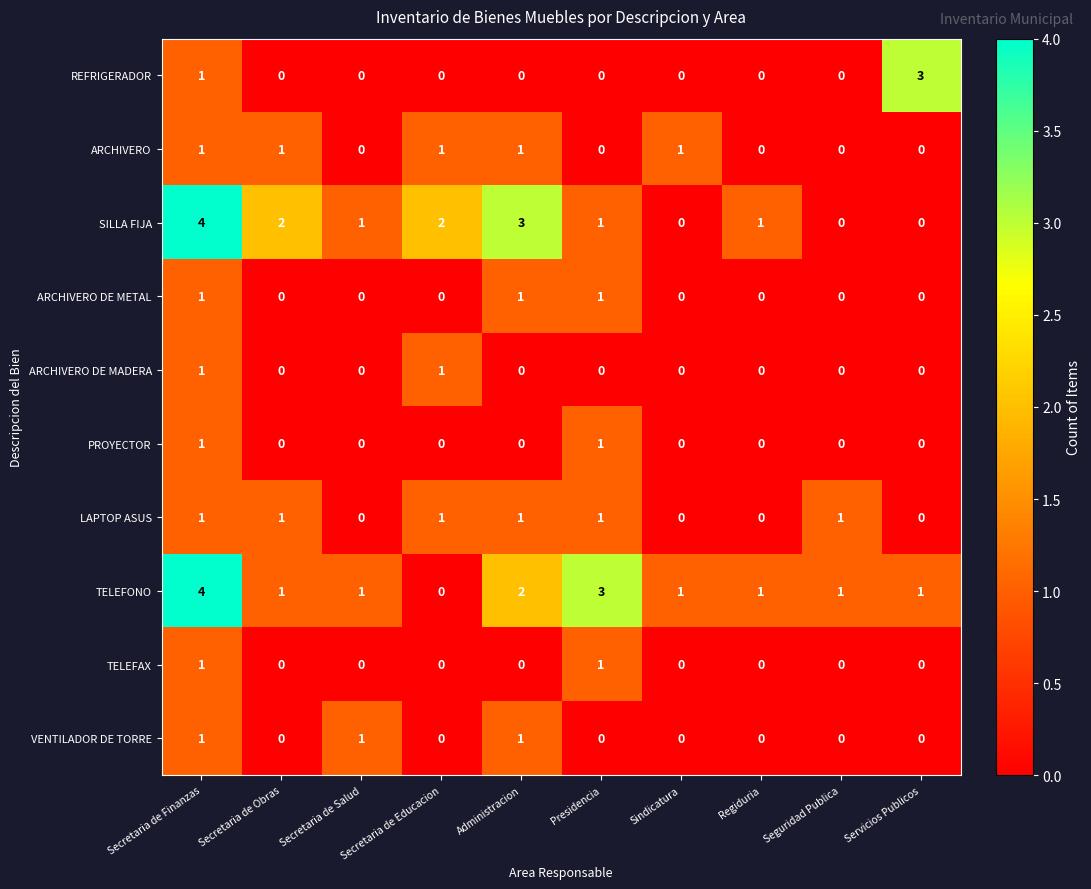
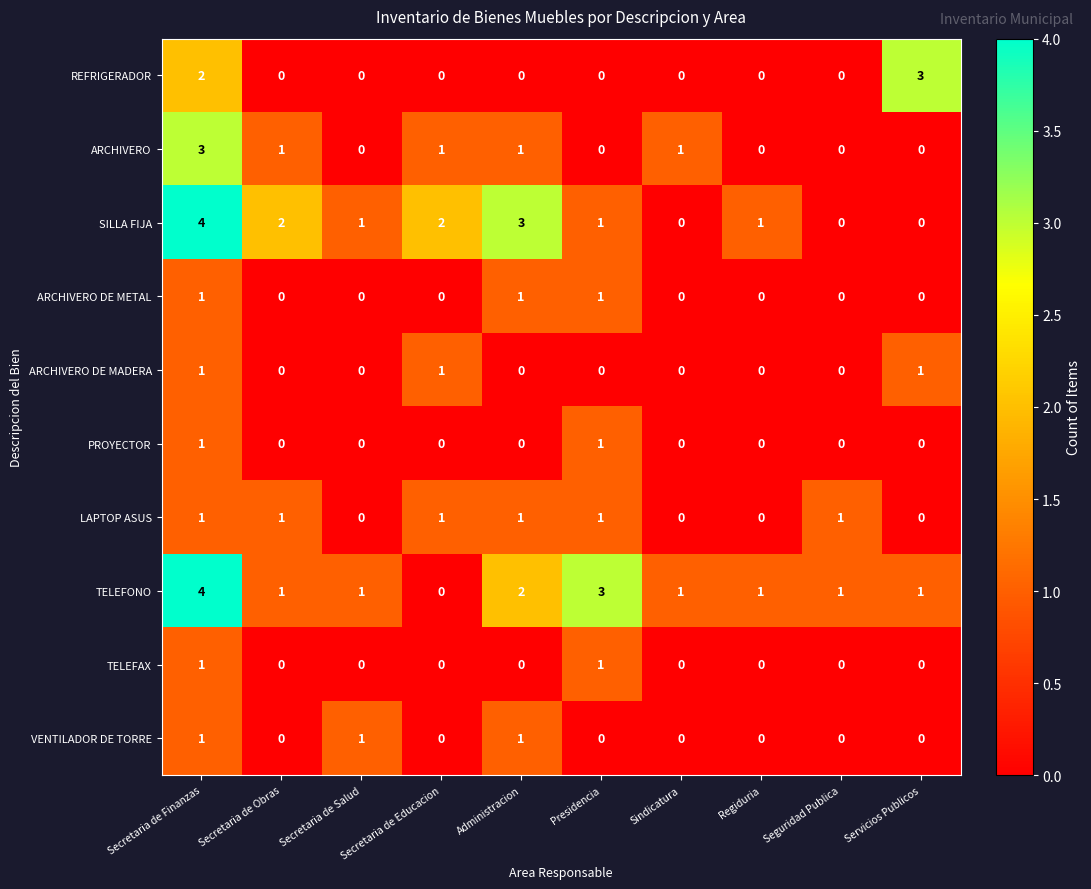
REFRIGERADOR, Secretaria de Finanzas: 1 -> 2
ARCHIVERO, Secretaria de Finanzas: 1 -> 3
ARCHIVERO DE MADERA, Servicios Publicos: 0 -> 1
